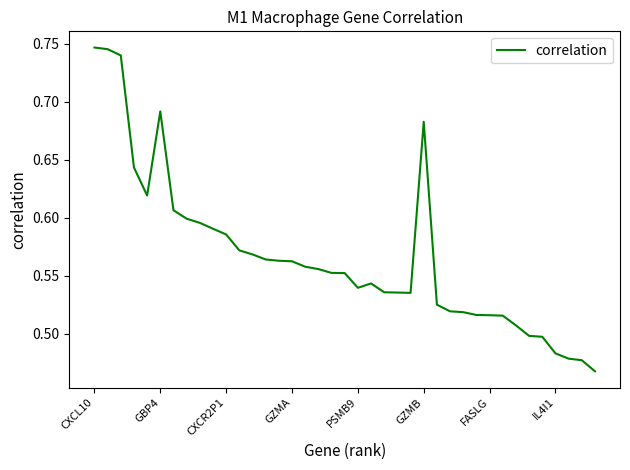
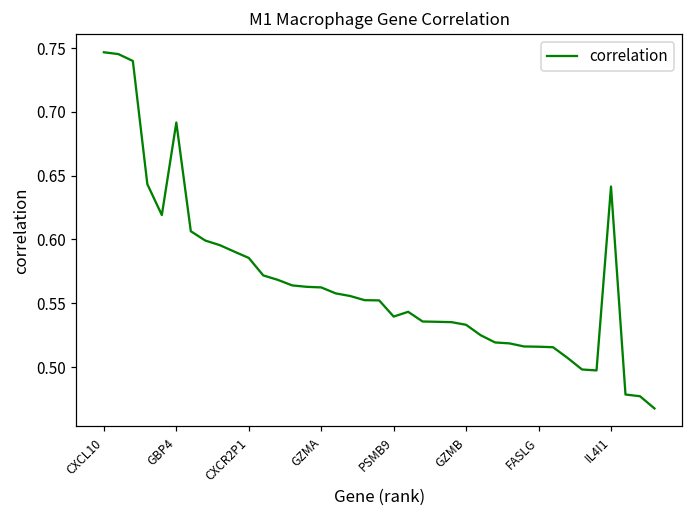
GZMB: 0.683 -> 0.533
IL4I1: 0.483 -> 0.641
